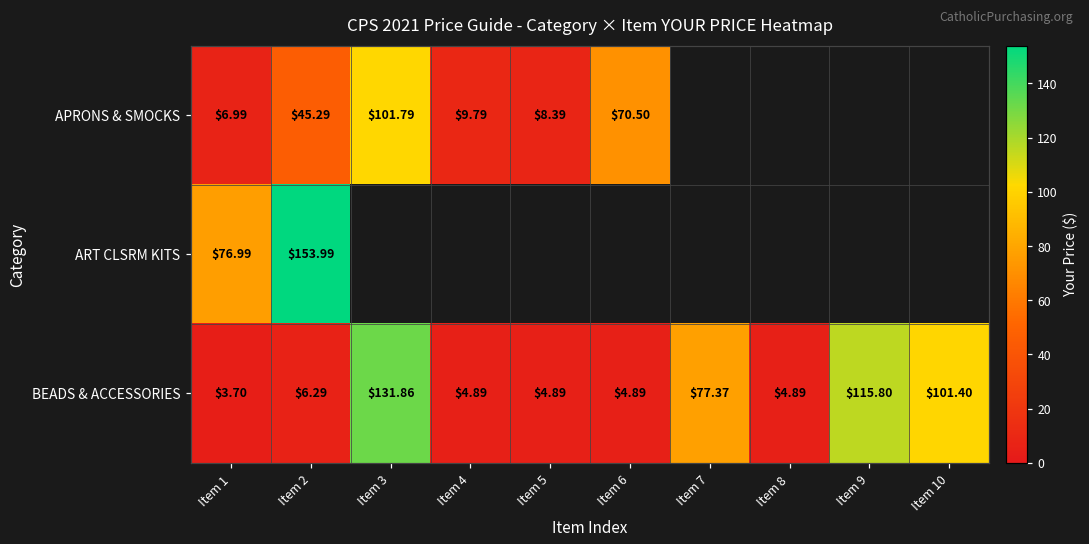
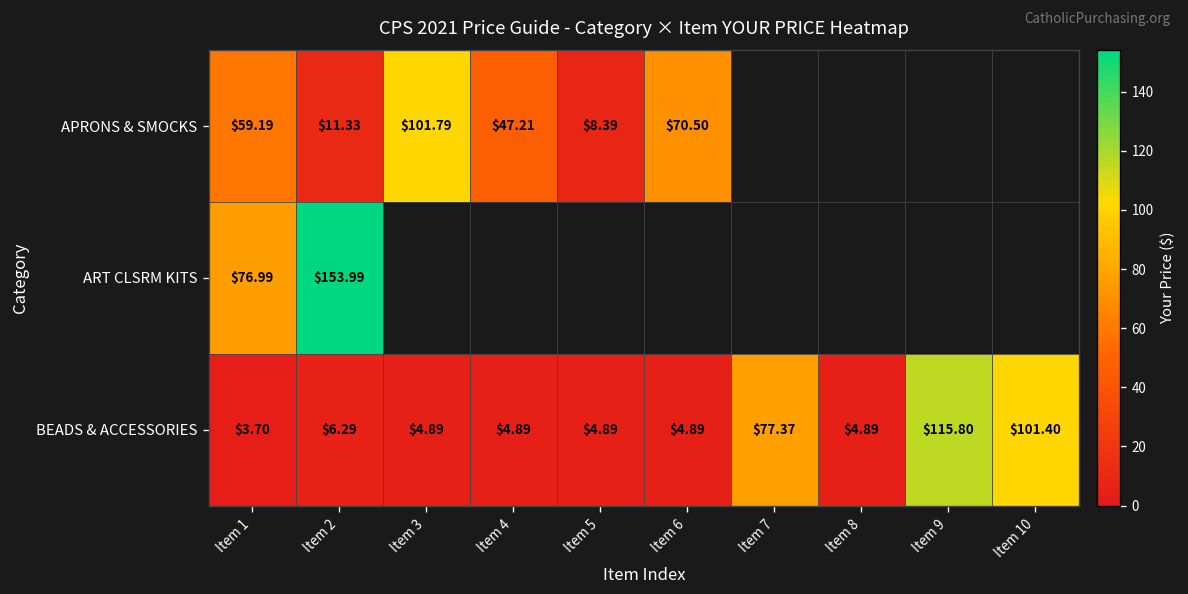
APRONS & SMOCKS, Item 1: $6.99 -> $59.19
APRONS & SMOCKS, Item 2: $45.29 -> $11.33
APRONS & SMOCKS, Item 4: $9.79 -> $47.21
BEADS & ACCESSORIES, Item 3: $131.86 -> $4.89
